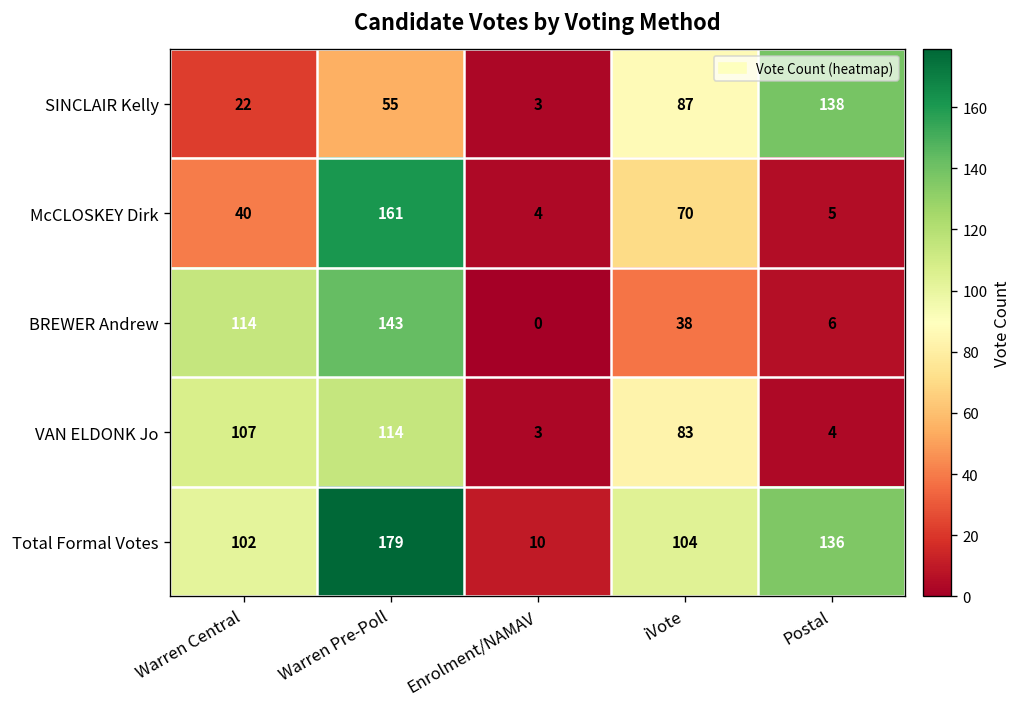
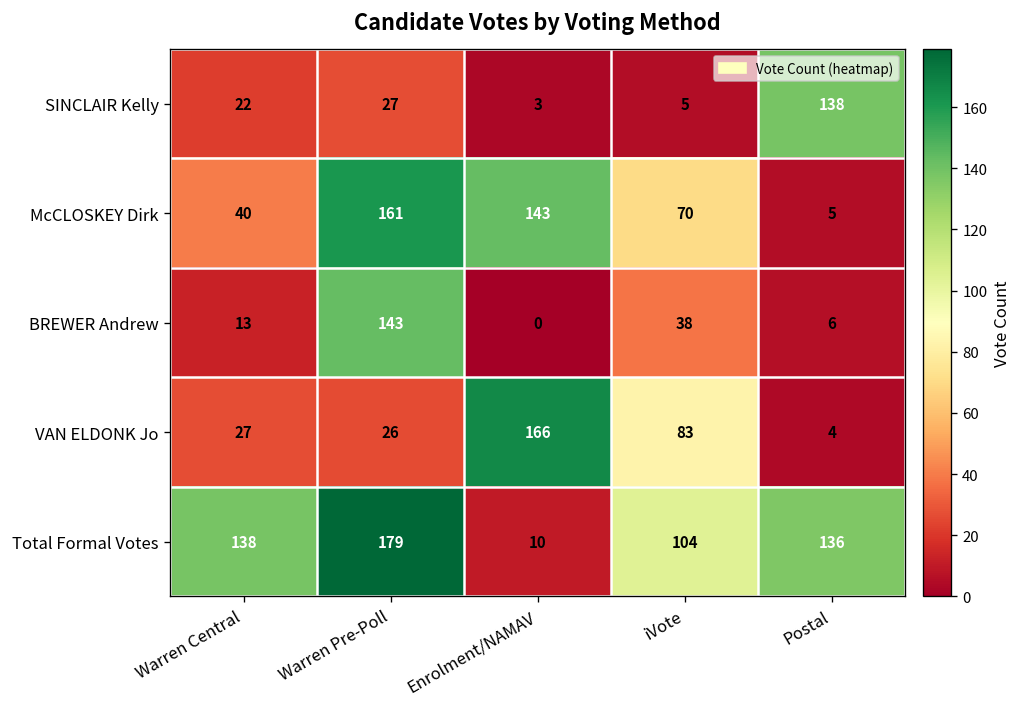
SINCLAIR Kelly, Warren Pre-Poll: 55 -> 27
SINCLAIR Kelly, iVote: 87 -> 5
McCLOSKEY Dirk, Enrolment/NAMAV: 4 -> 143
BREWER Andrew, Warren Central: 114 -> 13
VAN ELDONK Jo, Warren Central: 107 -> 27
VAN ELDONK Jo, Warren Pre-Poll: 114 -> 26
VAN ELDONK Jo, Enrolment/NAMAV: 3 -> 166
Total Formal Votes, Warren Central: 102 -> 138
